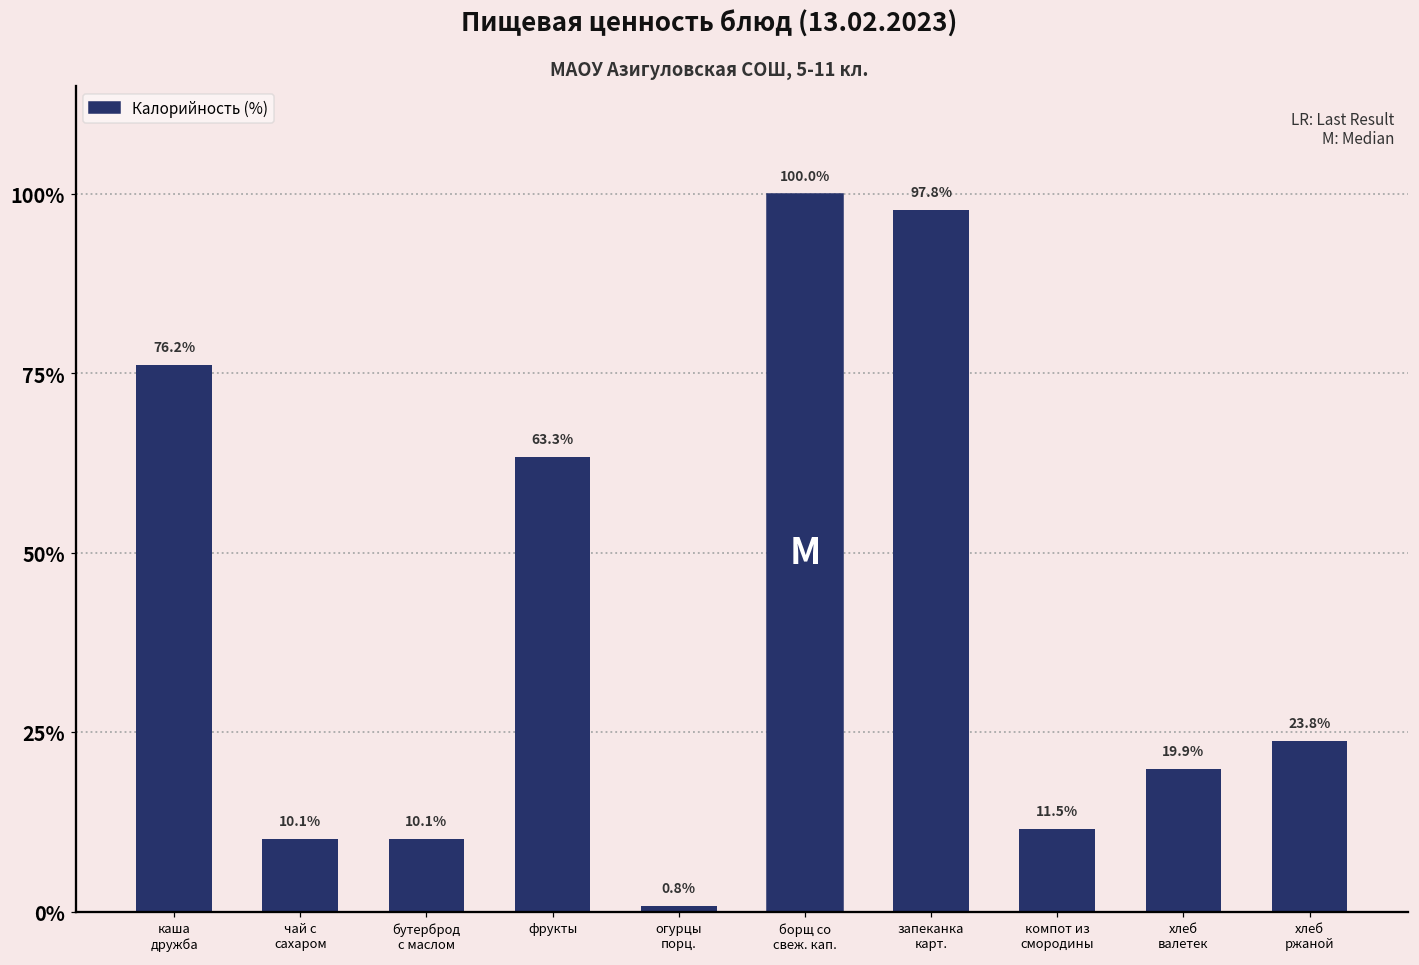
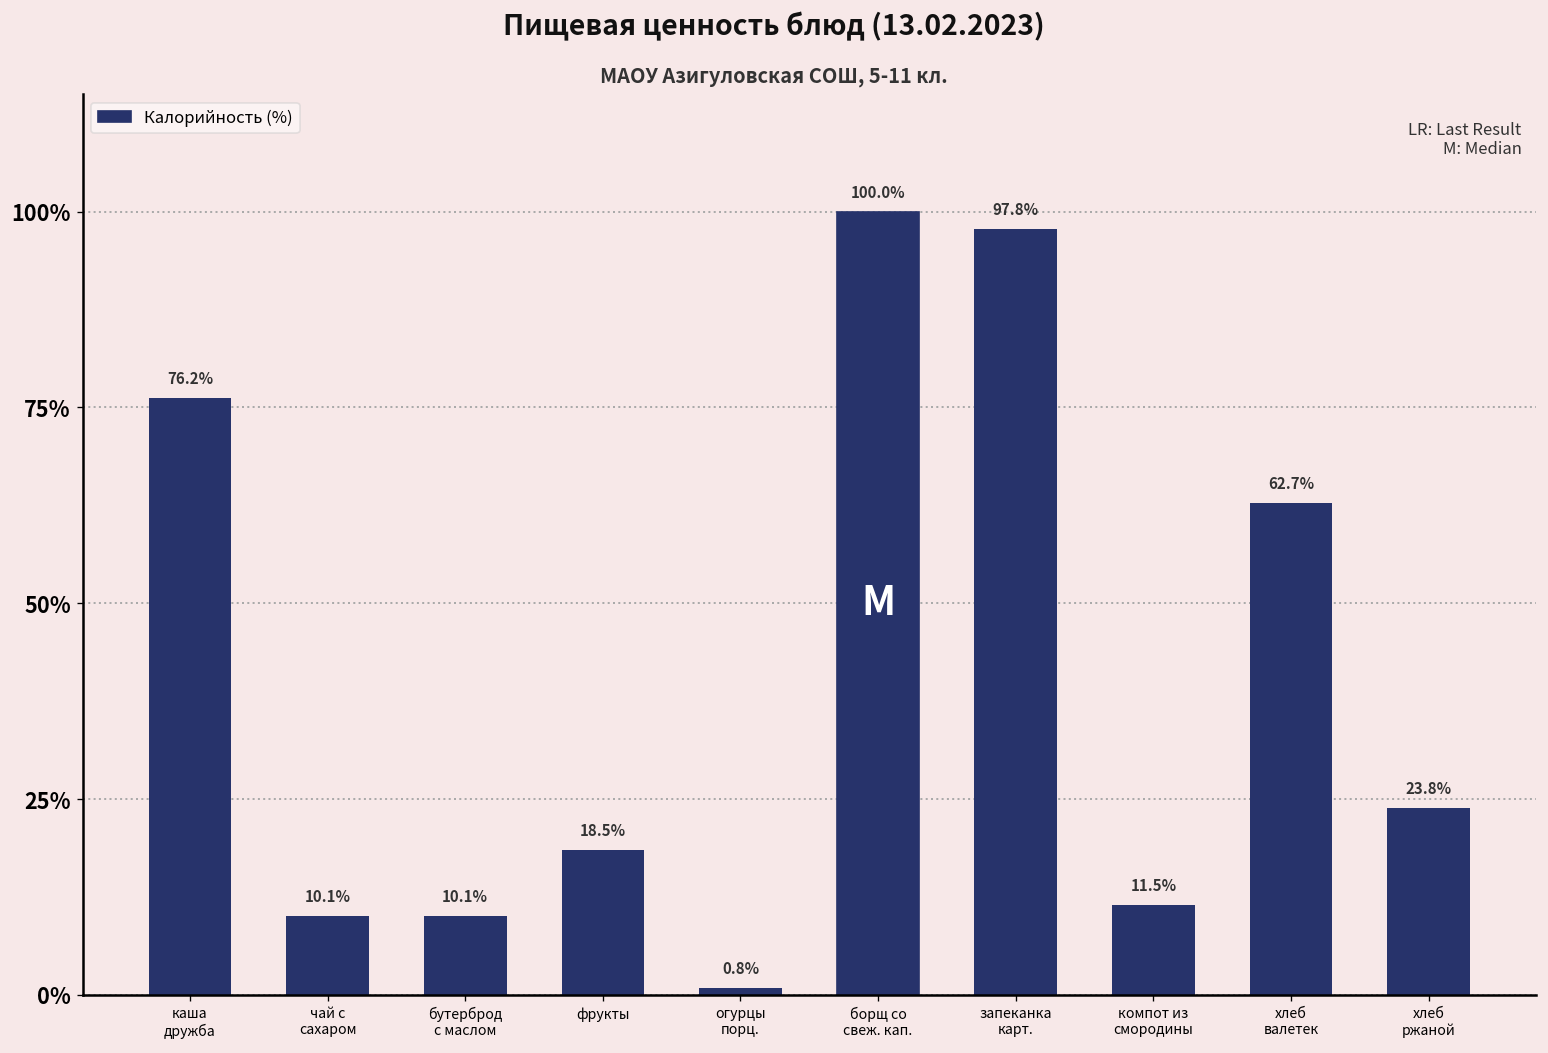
фрукты: 63.3% -> 18.5%
хлеб валетек: 19.9% -> 62.7%
